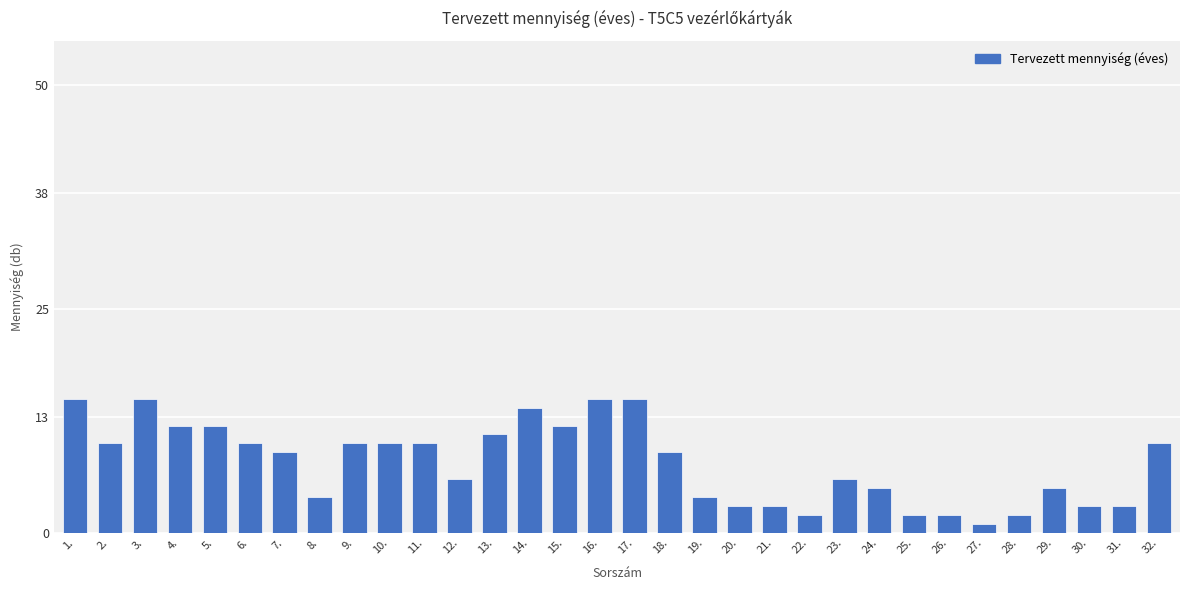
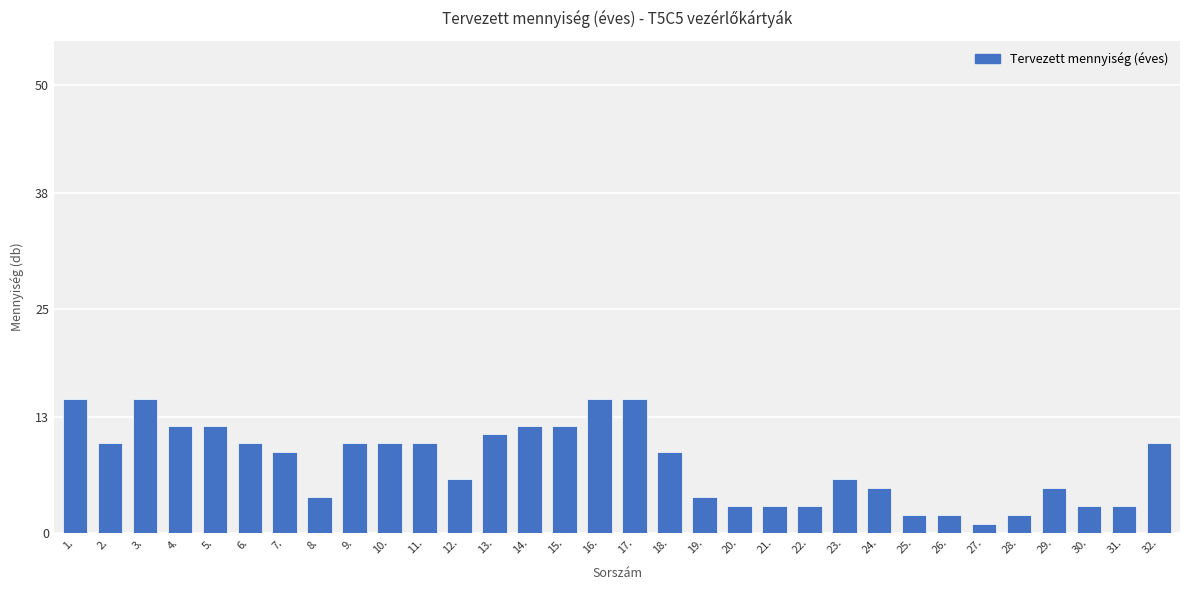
14.: 14 -> 12
22.: 2 -> 3
